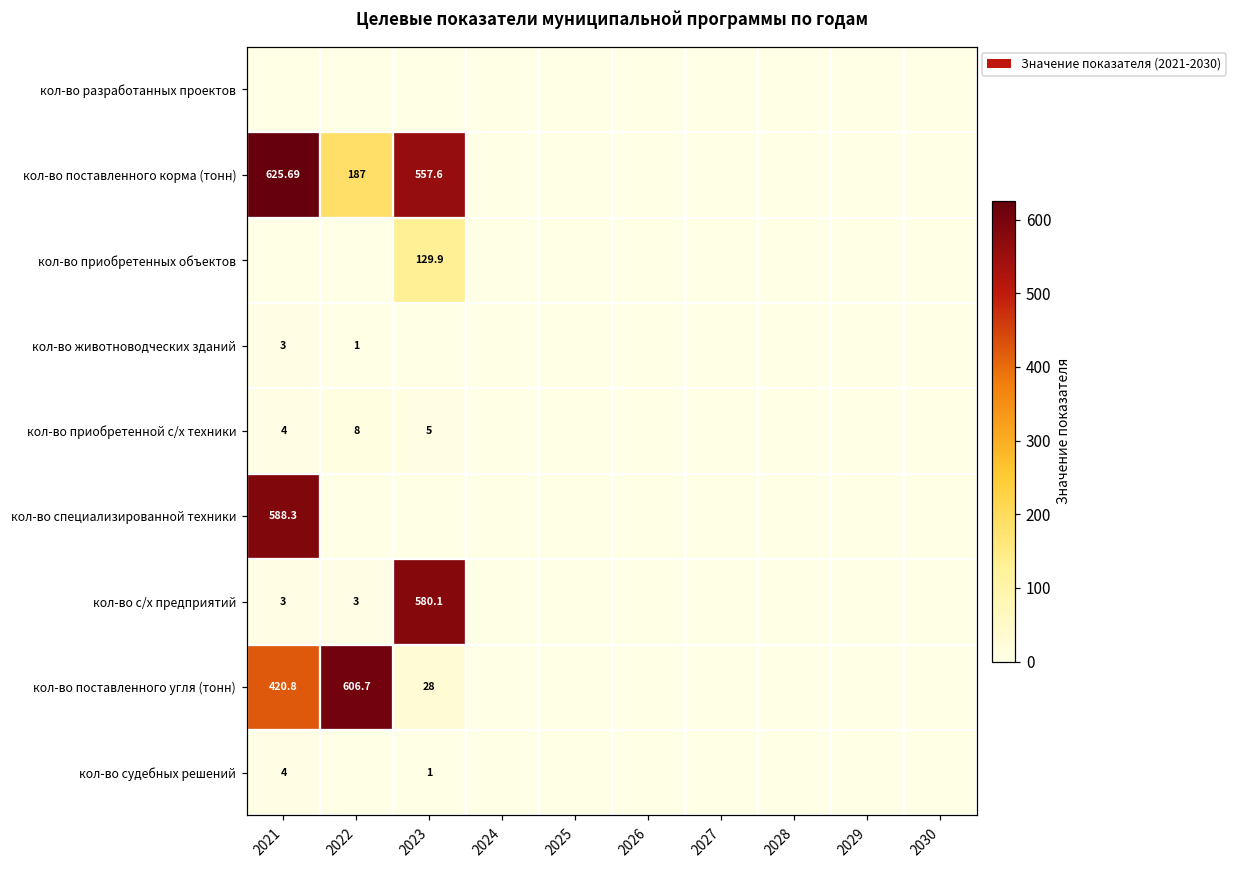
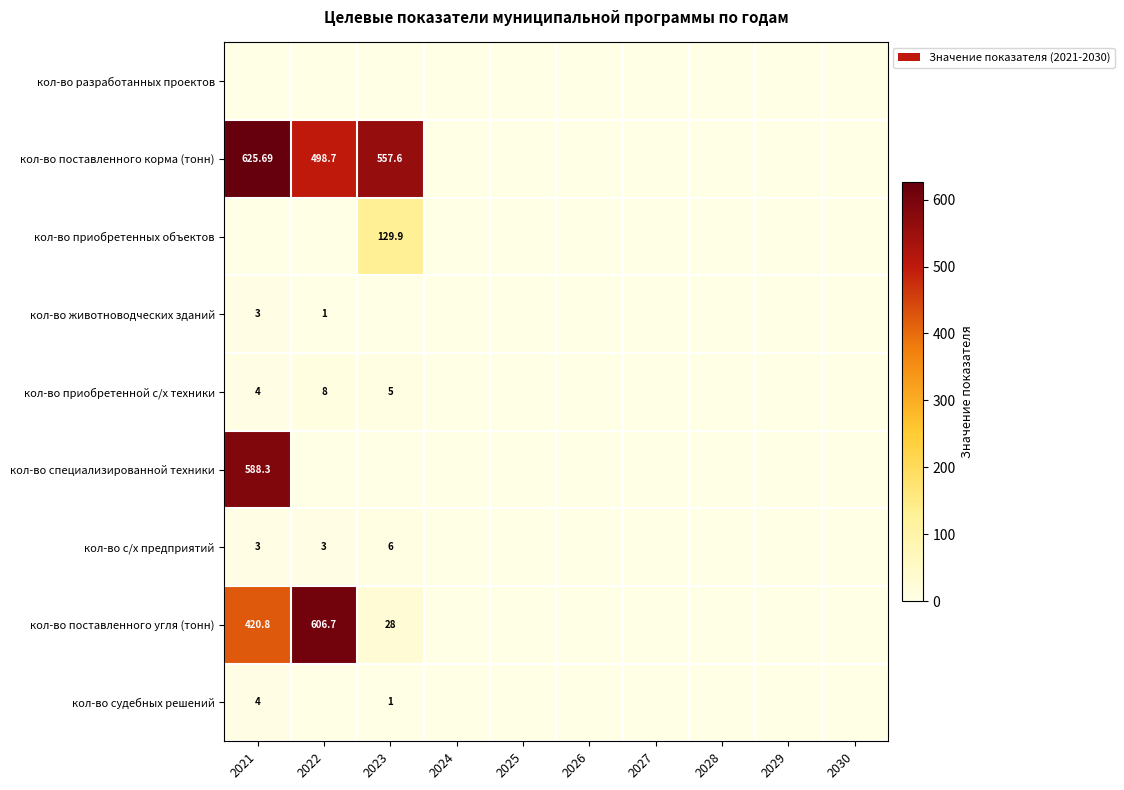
кол-во поставленного корма (тонн), 2022: 187 -> 498.7
кол-во с/х предприятий, 2023: 580.1 -> 6
